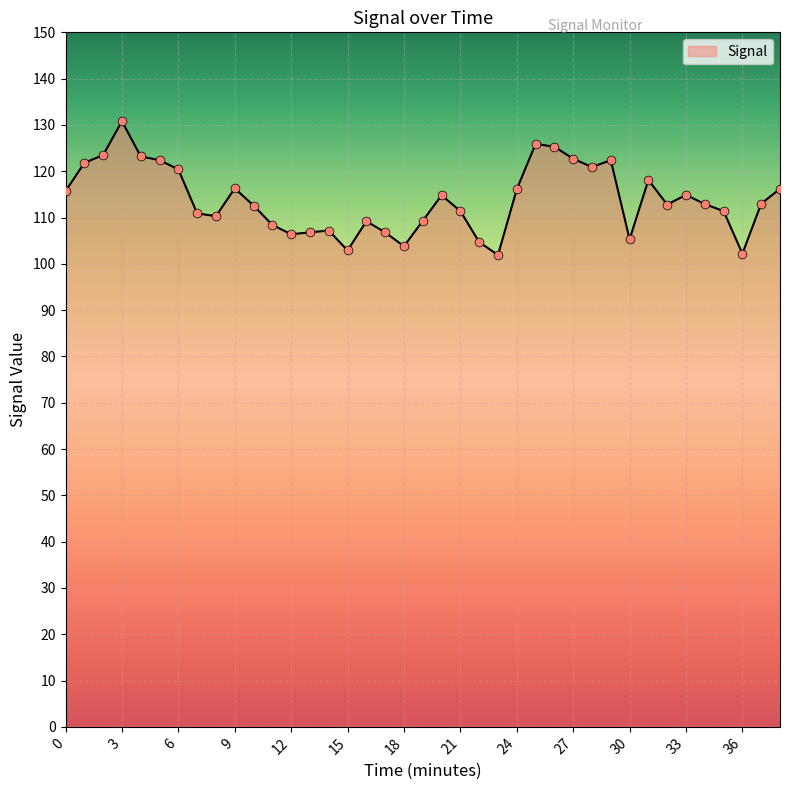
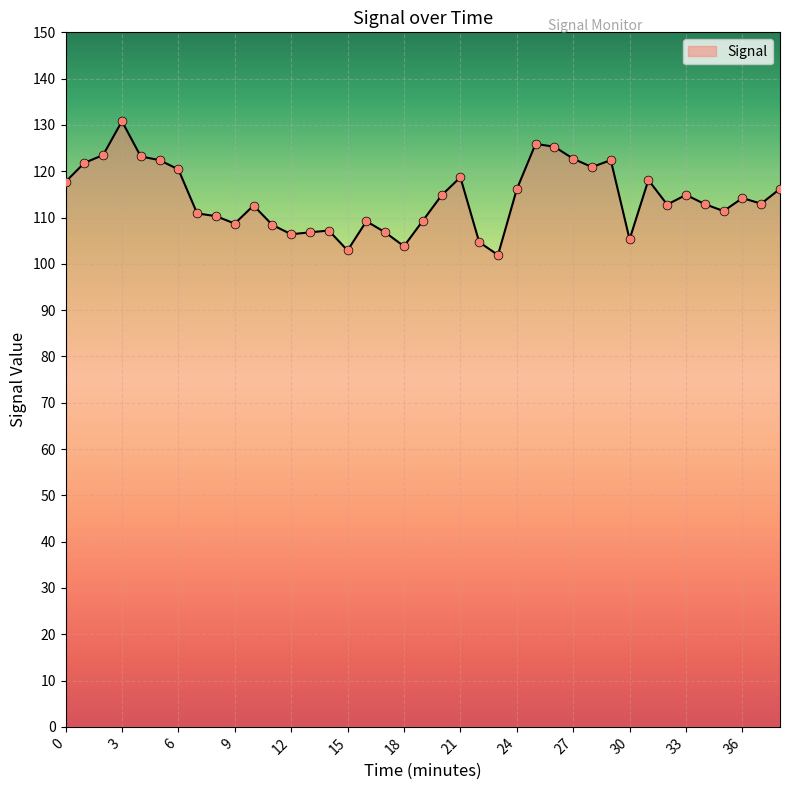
0: 116 -> 118
9: 116 -> 109
21: 111 -> 119
36: 102 -> 114
